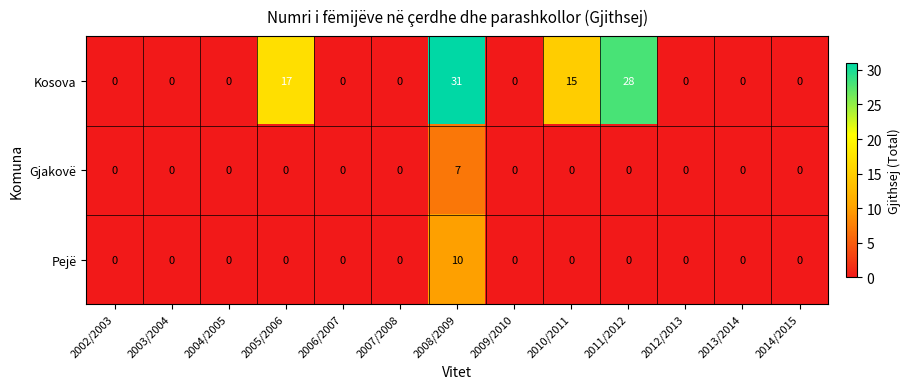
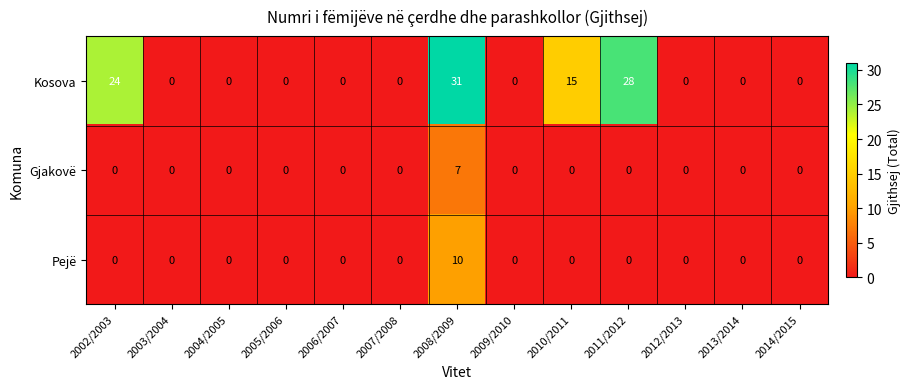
Kosova, 2002/2003: 0 -> 24
Kosova, 2005/2006: 17 -> 0
